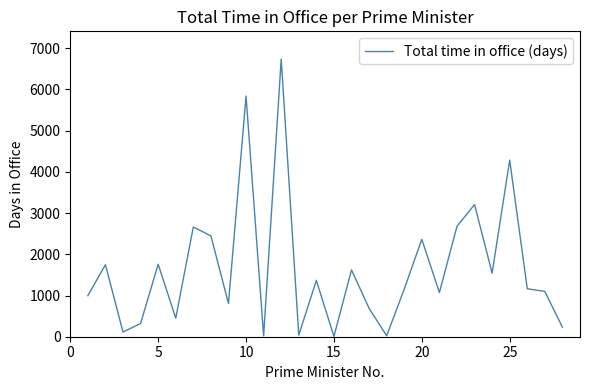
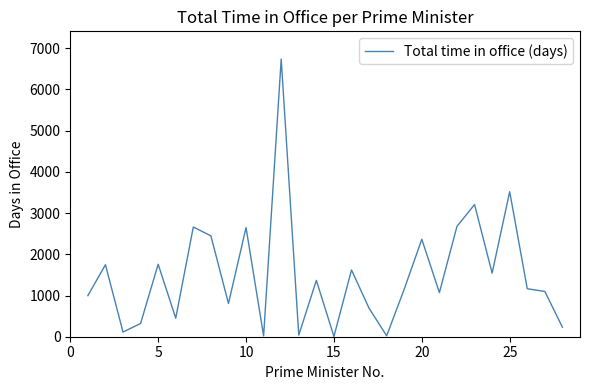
10: 5800 -> 2600
25: 4300 -> 3500
